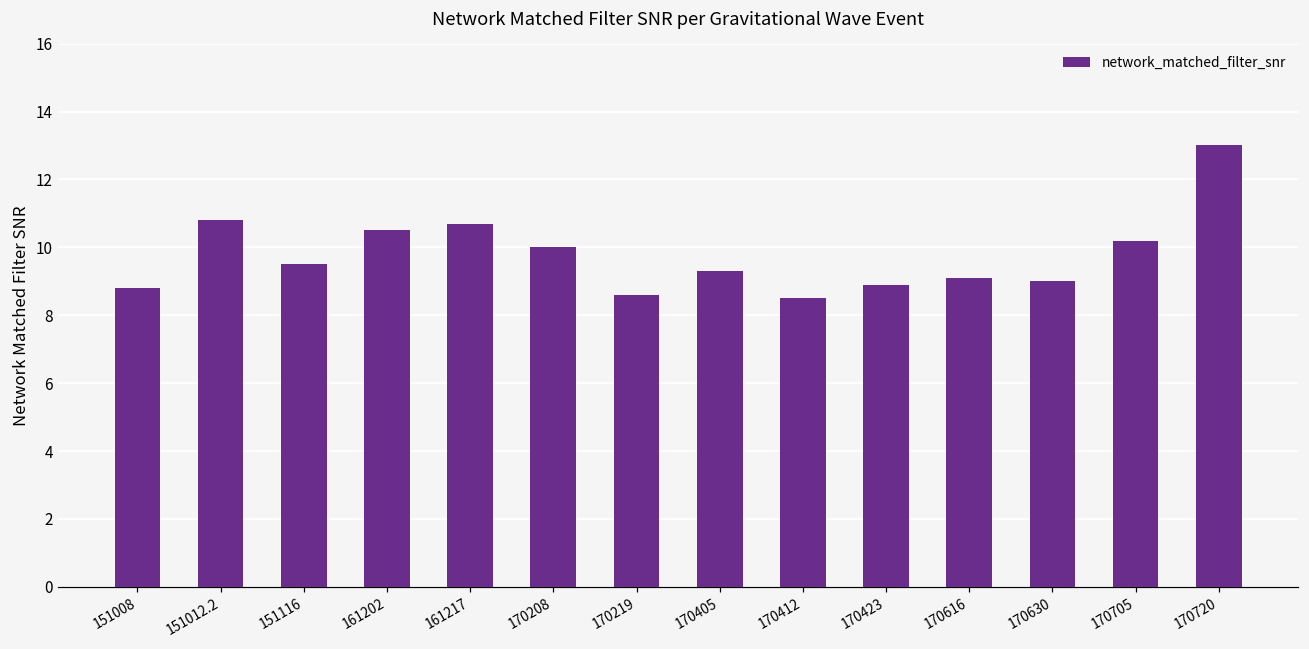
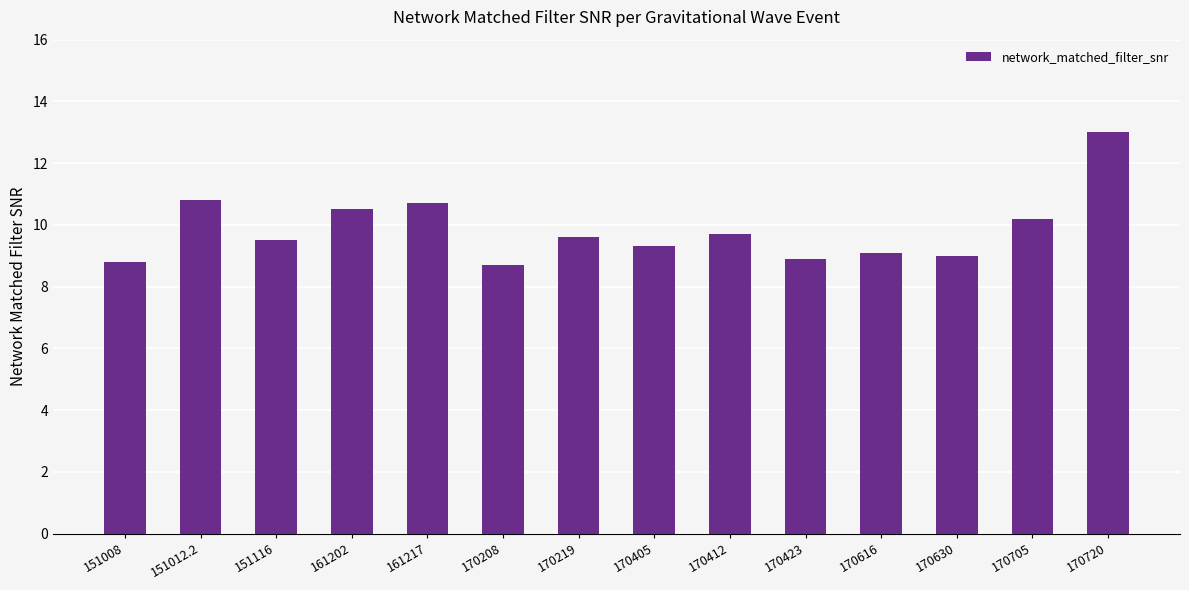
170208: 10.0 -> 8.7
170219: 8.6 -> 9.6
170412: 8.5 -> 9.7
